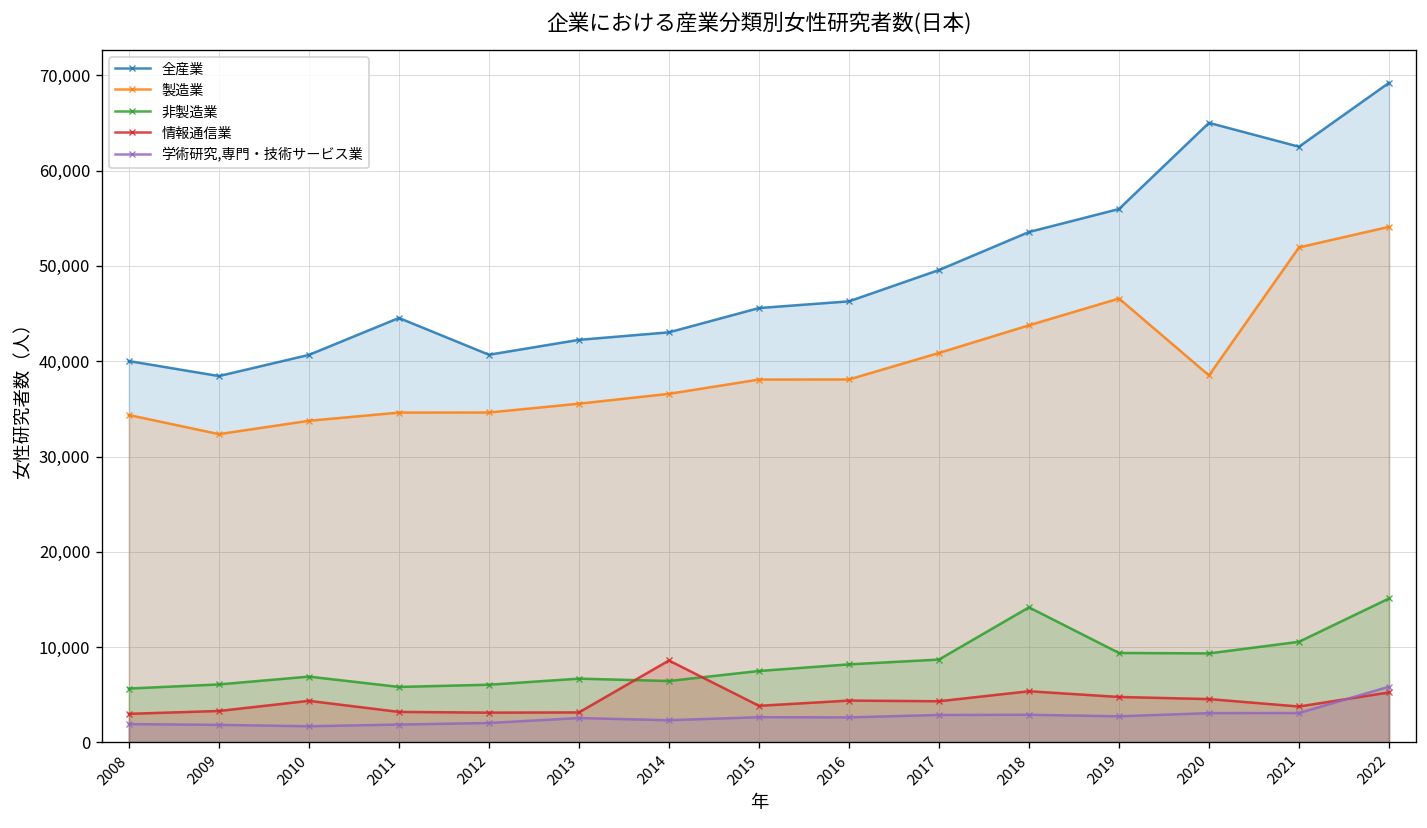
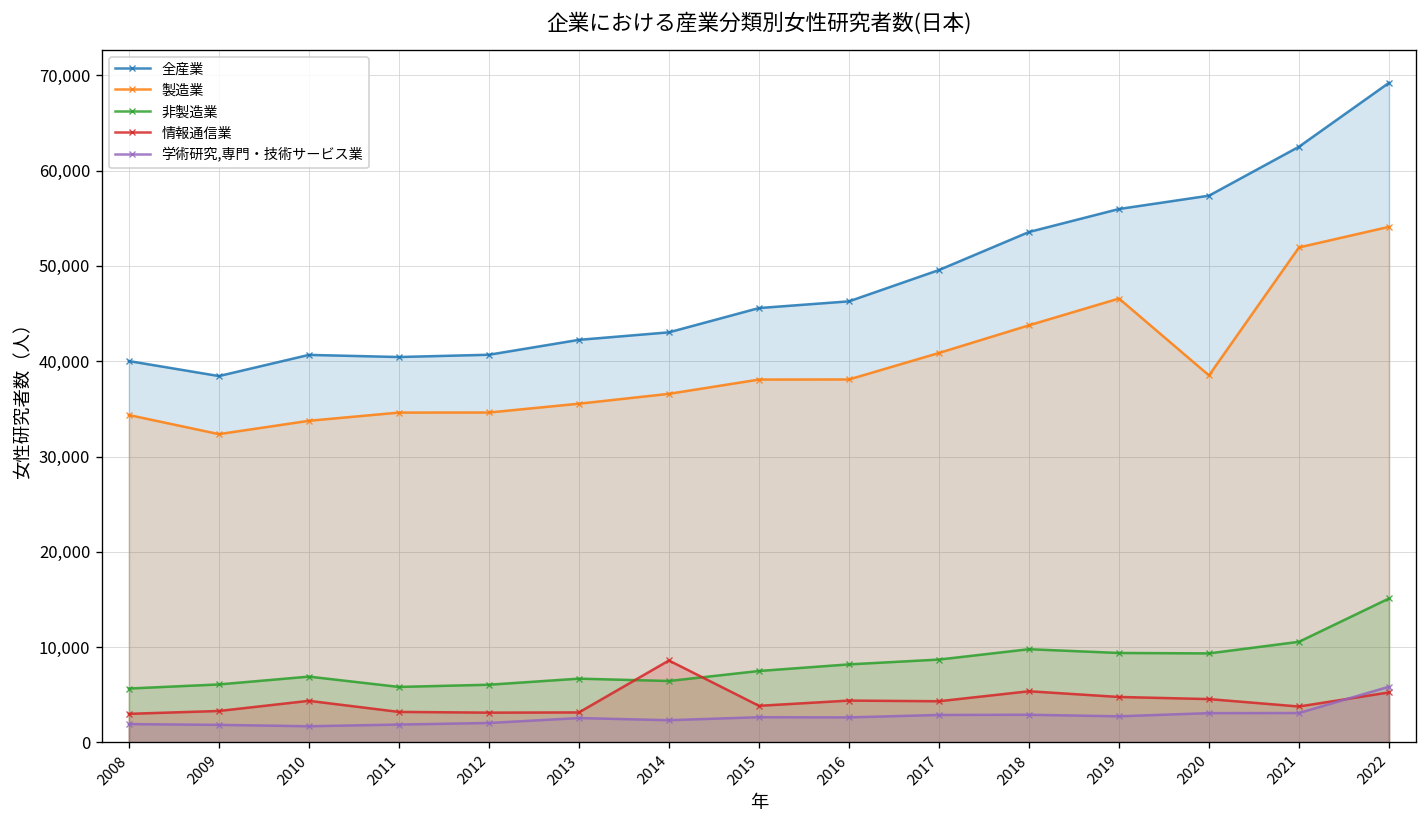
全産業, 2011: 45,000 -> 40,000
非製造業, 2018: 14,000 -> 10,000
全産業, 2020: 65,000 -> 57,000
